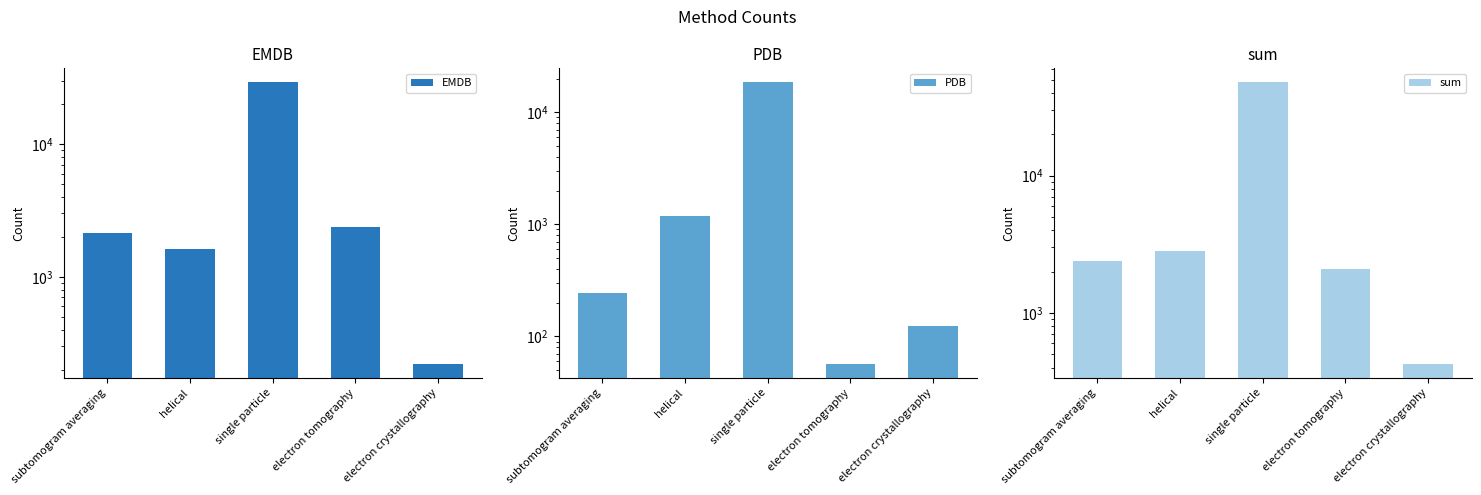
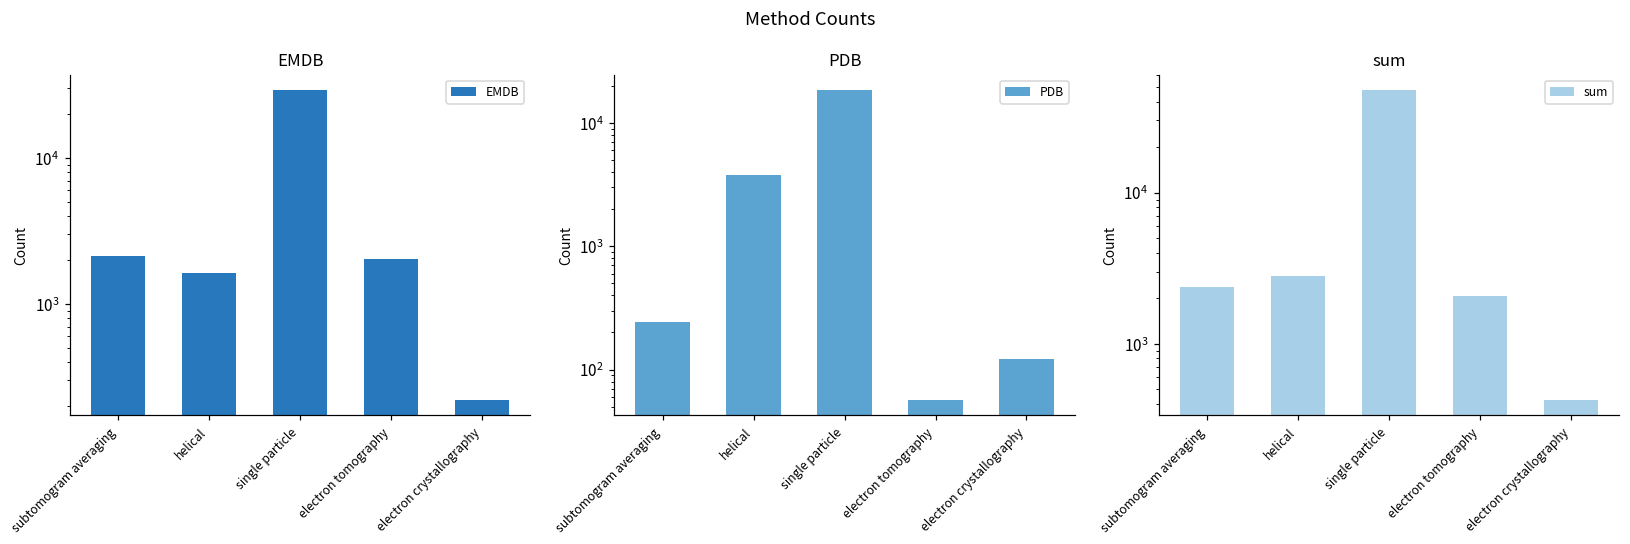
EMDB, electron tomography: 2400 -> 2000
PDB, helical: 1200 -> 3800
